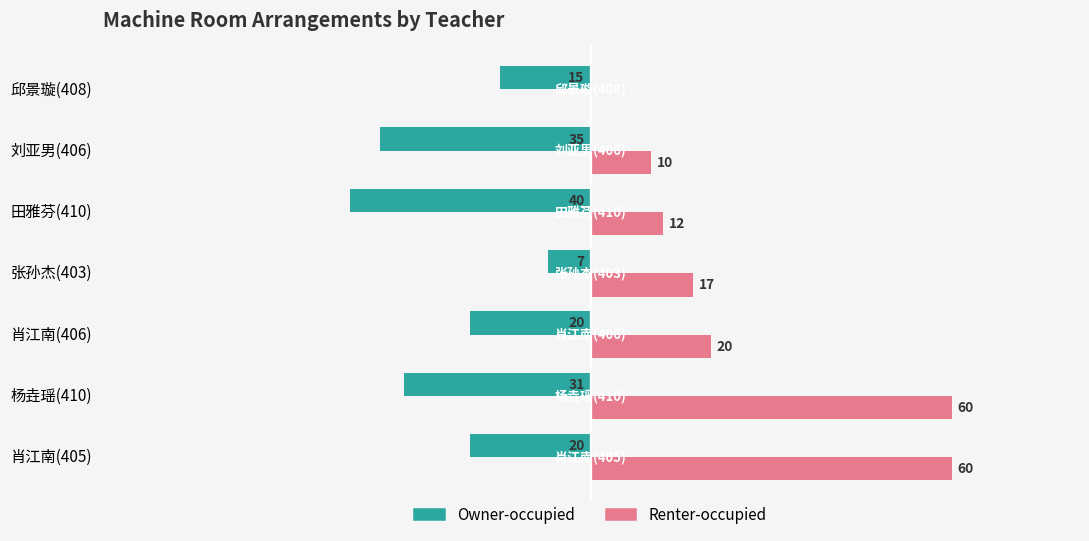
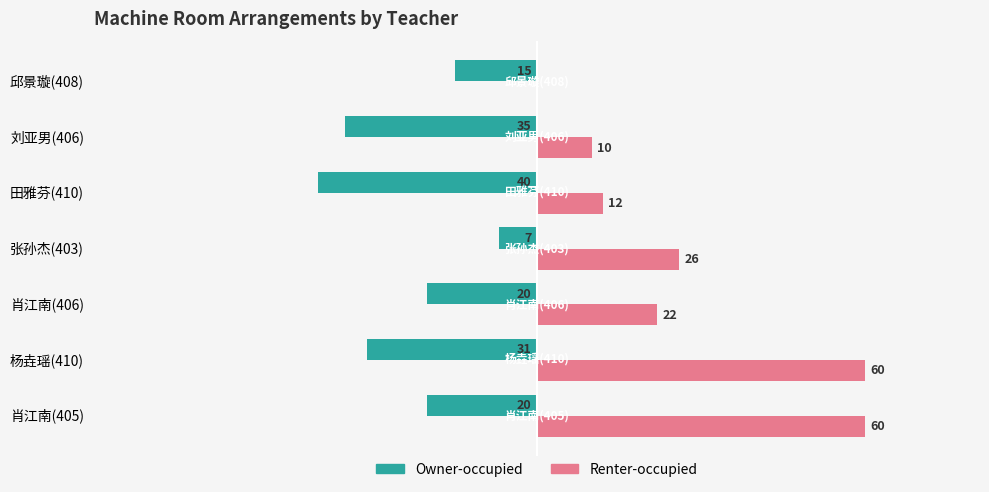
Renter-occupied, 张孙杰(403): 17 -> 26
Renter-occupied, 肖江南(406): 20 -> 22
